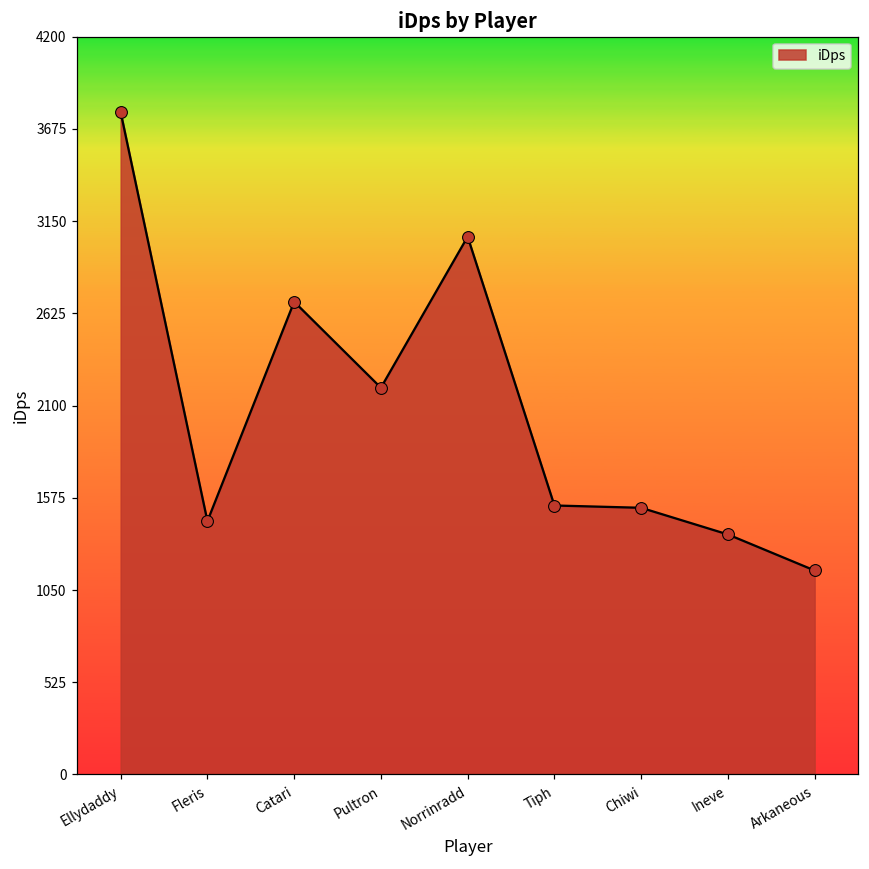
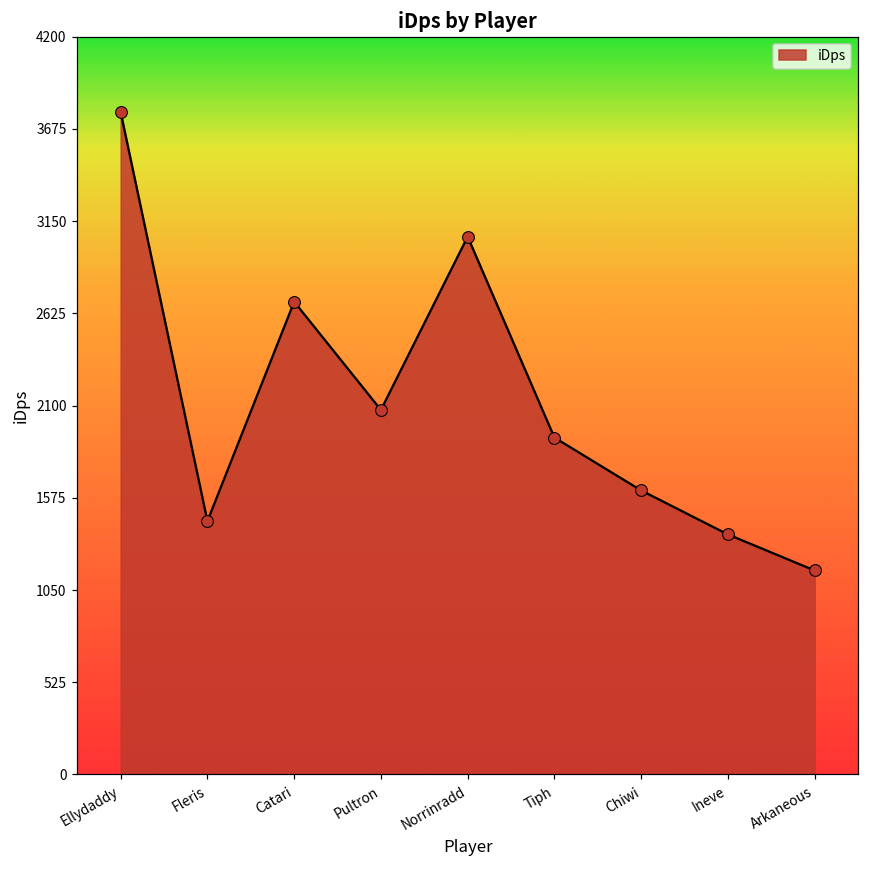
Pultron: 2200 -> 2080
Tiph: 1530 -> 1920
Chiwi: 1520 -> 1620
